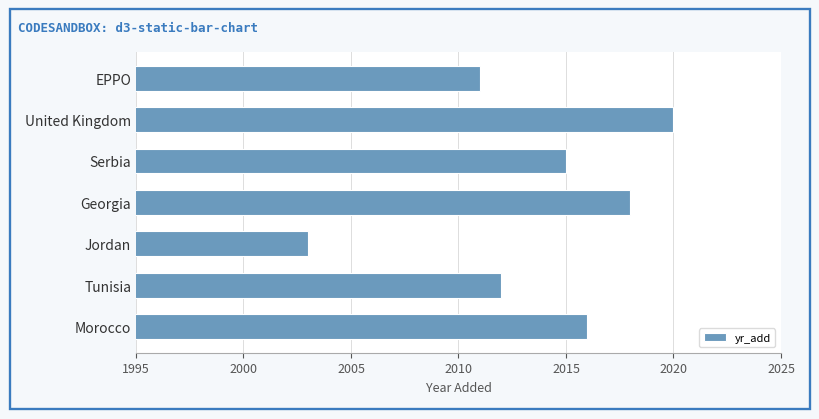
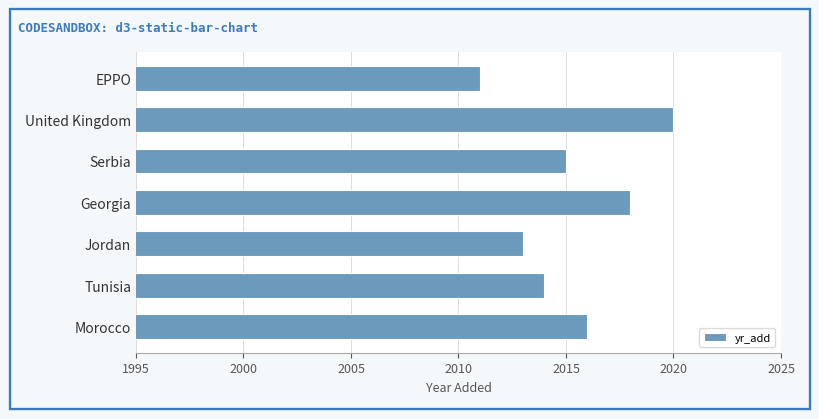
Jordan: 2003 -> 2013
Tunisia: 2012 -> 2014
